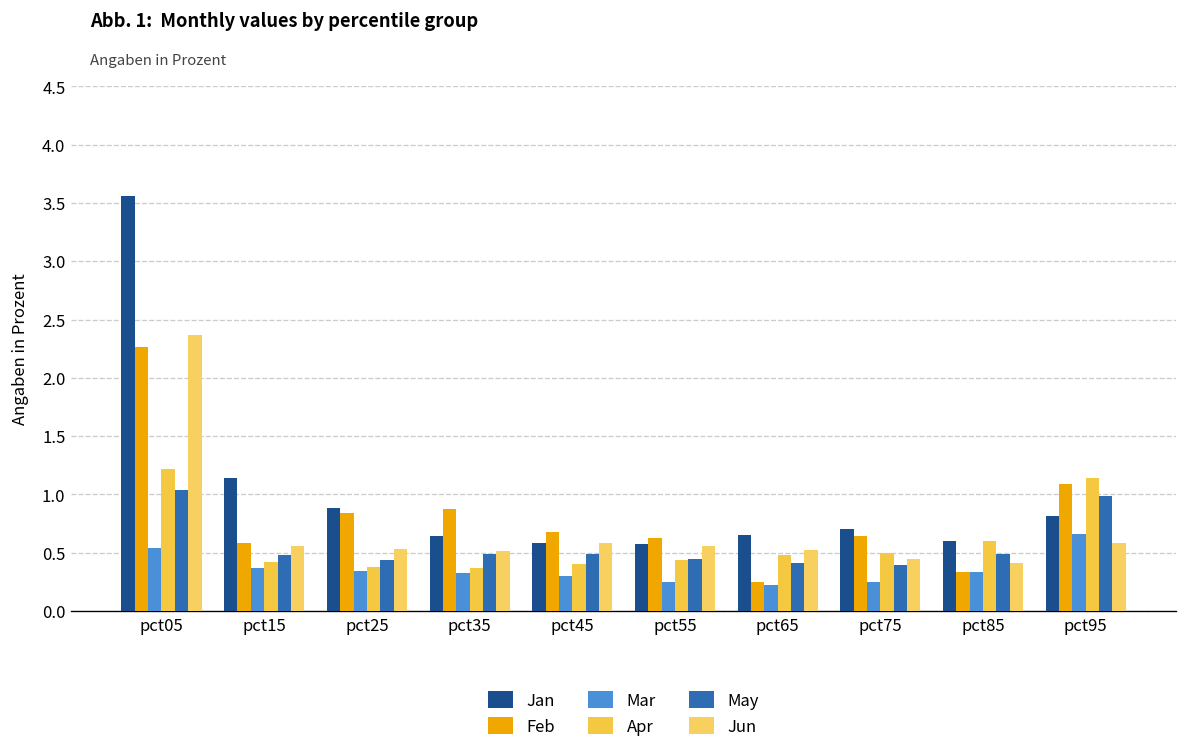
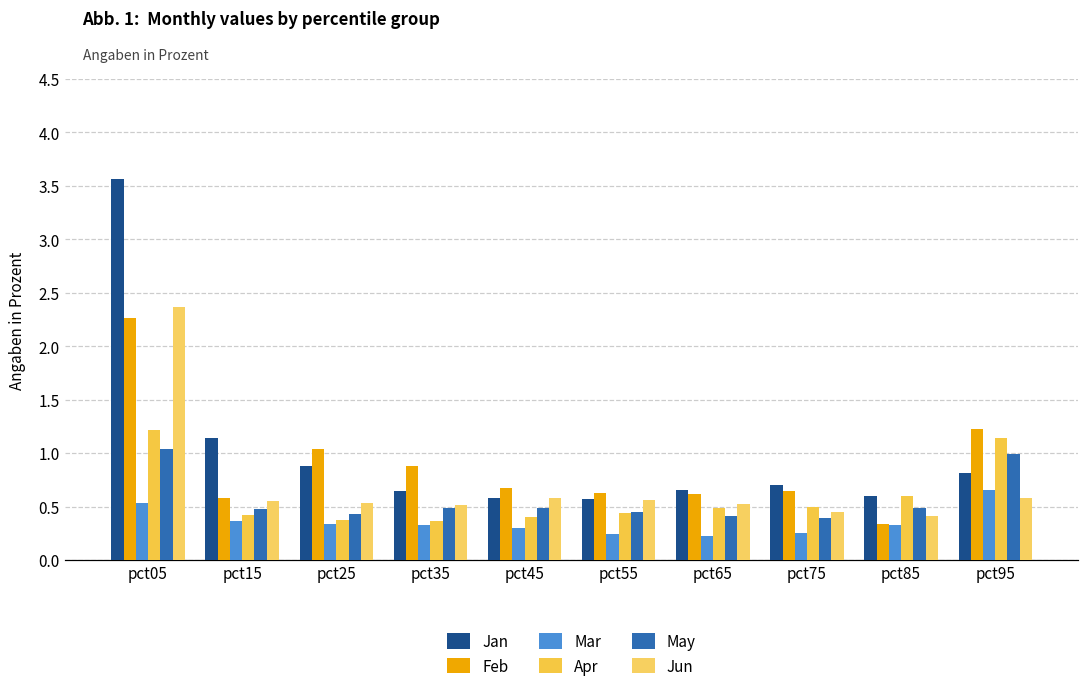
Feb, pct25: 0.8 -> 1.0
Feb, pct65: 0.2 -> 0.6
Feb, pct95: 1.1 -> 1.2
